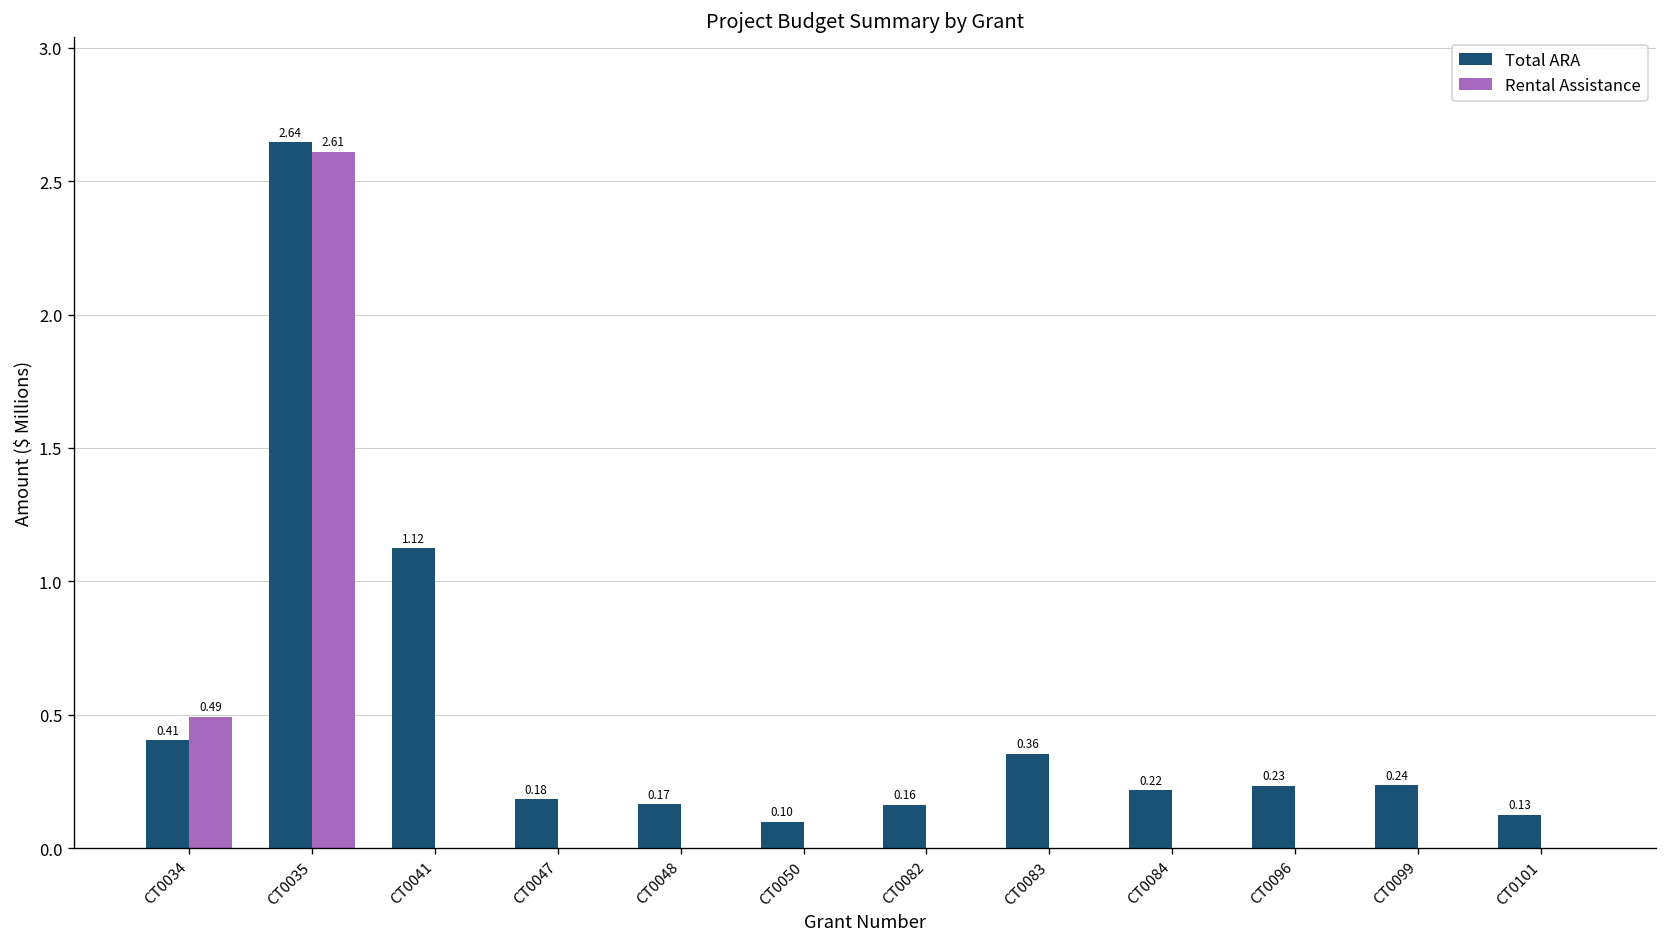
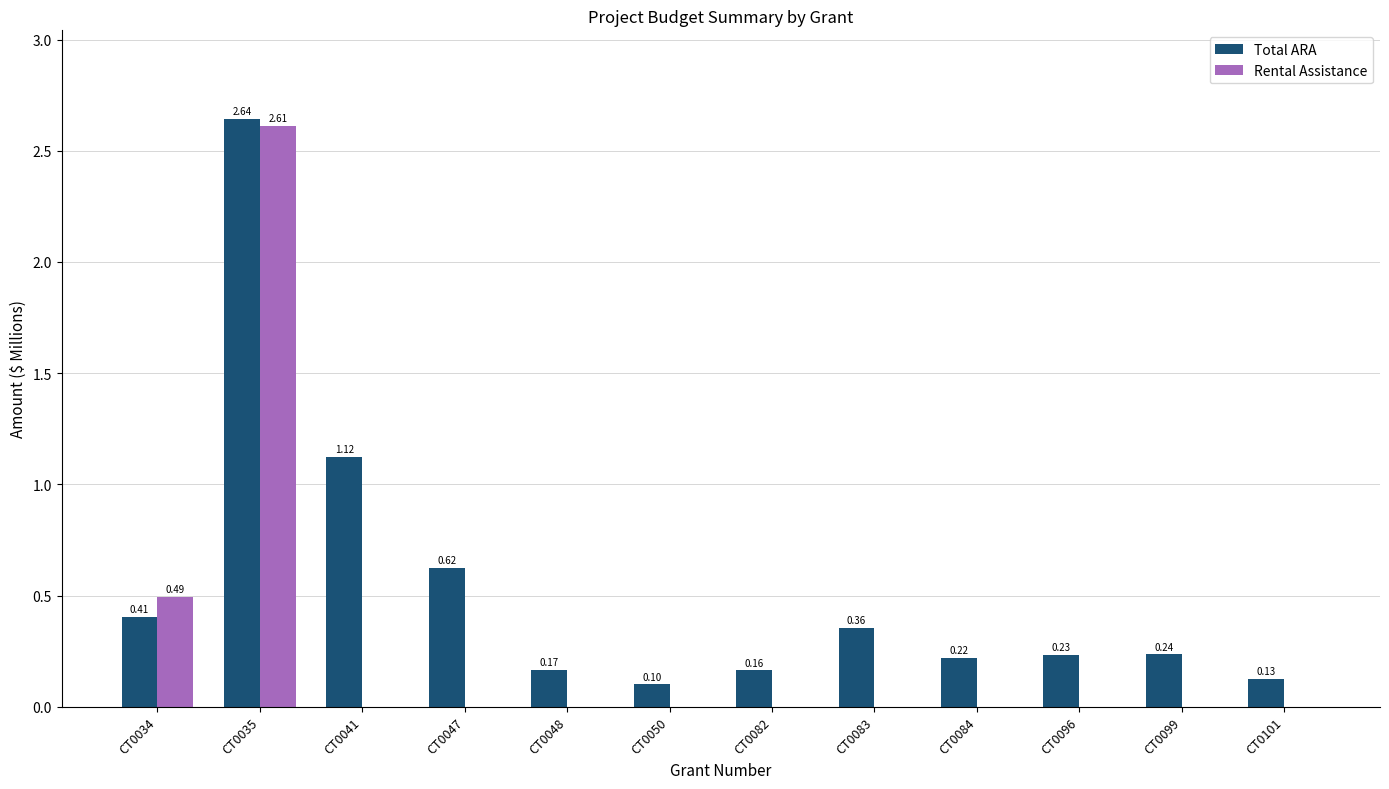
Total ARA, CT0047: 0.18 -> 0.62
